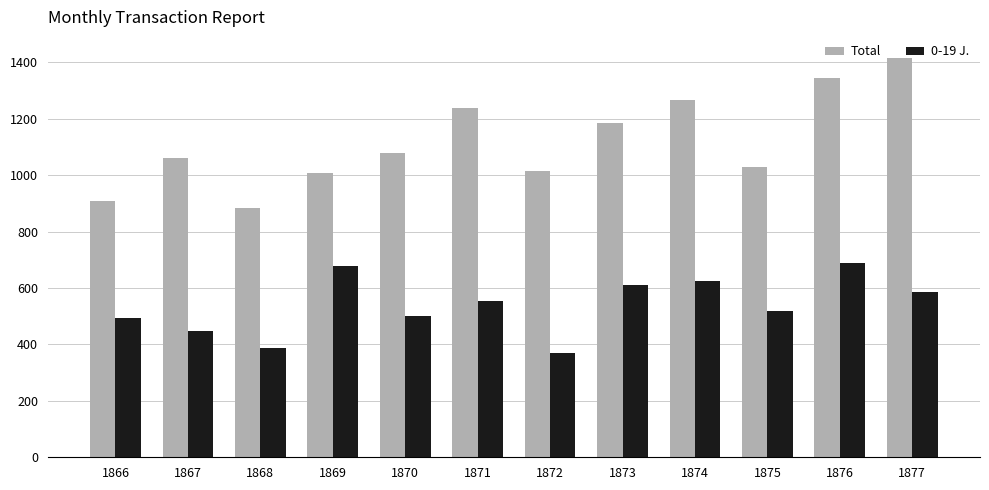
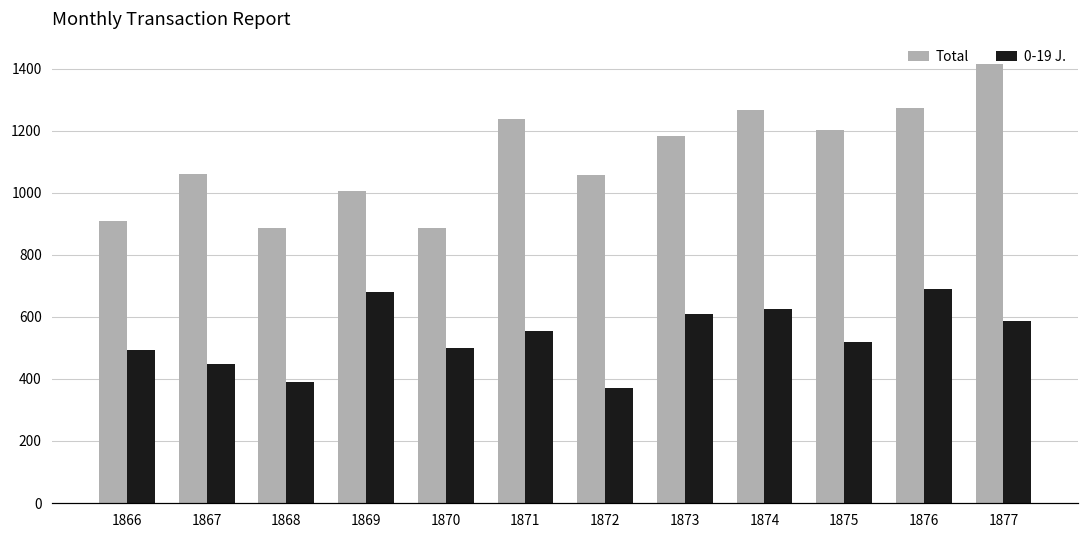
Total, 1870: 1080 -> 890
Total, 1872: 1020 -> 1060
Total, 1875: 1030 -> 1200
Total, 1876: 1350 -> 1270
